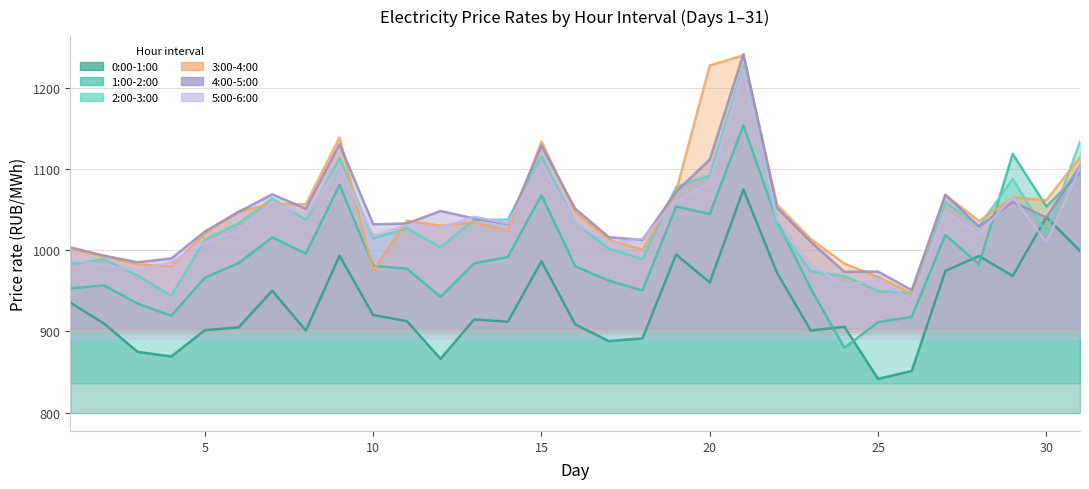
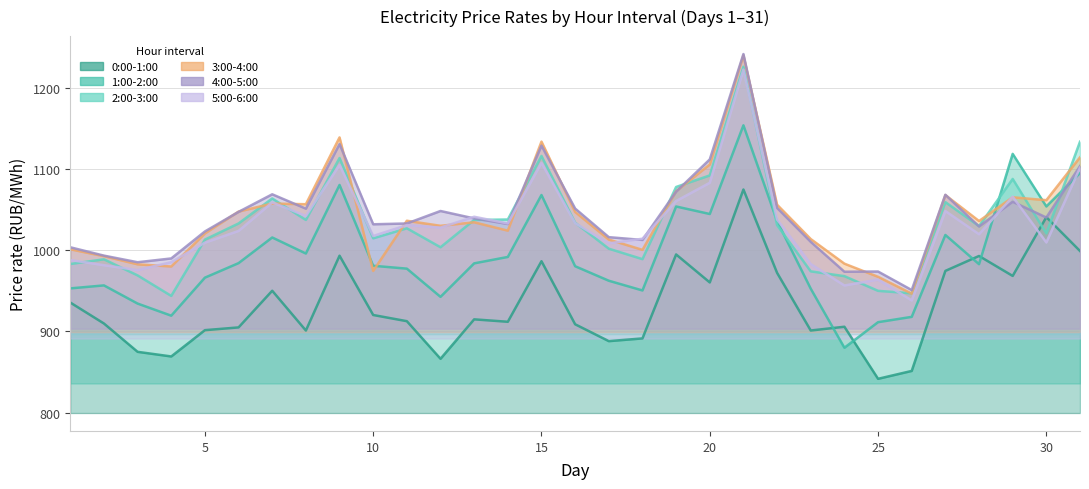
3:00-4:00, 20: 1230 -> 1110
